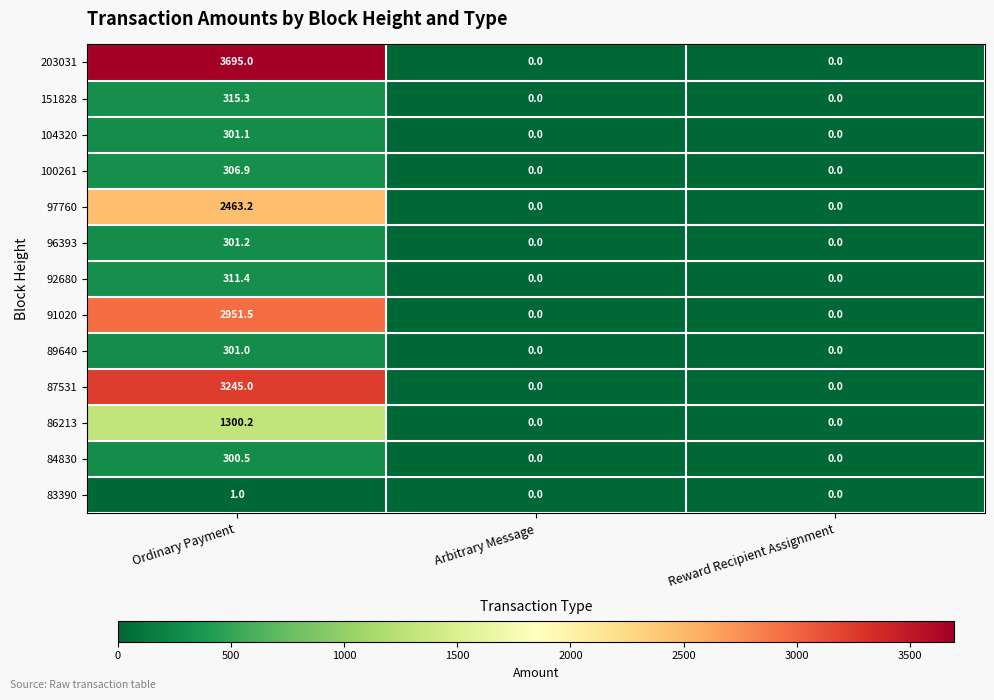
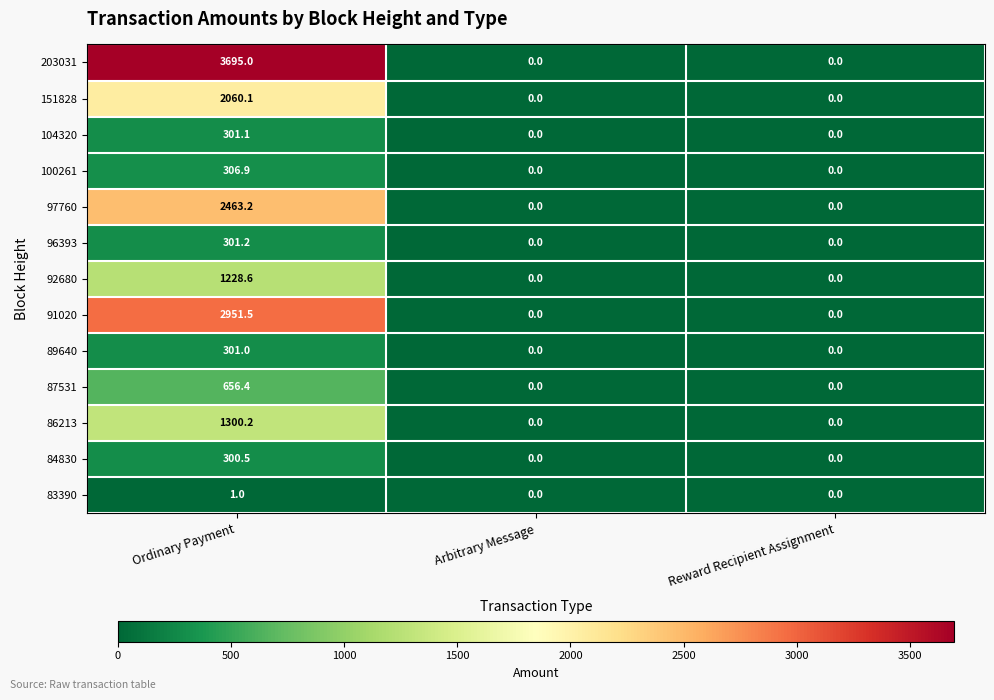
151828, Ordinary Payment: 315.3 -> 2060.1
92680, Ordinary Payment: 311.4 -> 1228.6
87531, Ordinary Payment: 3245.0 -> 656.4
